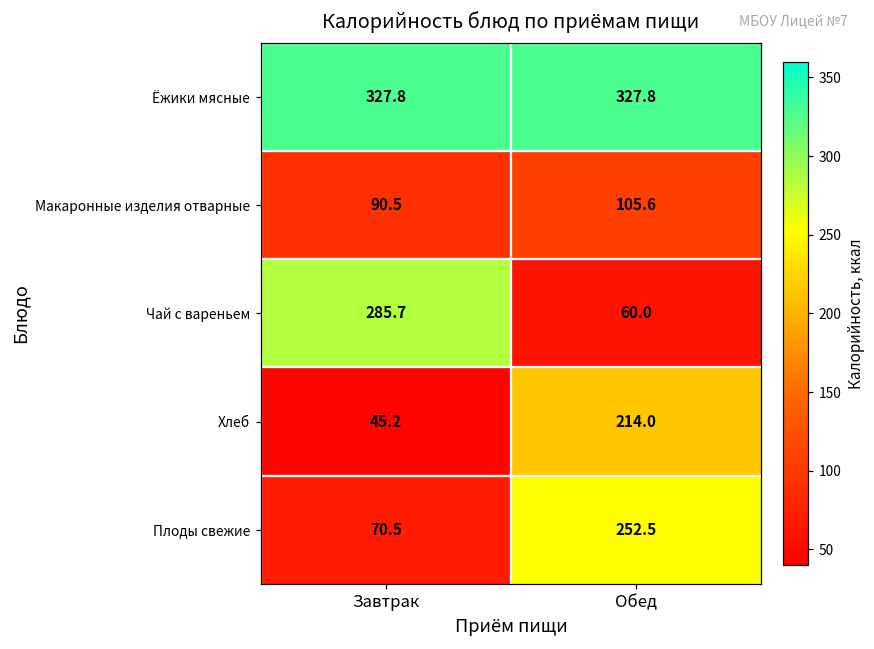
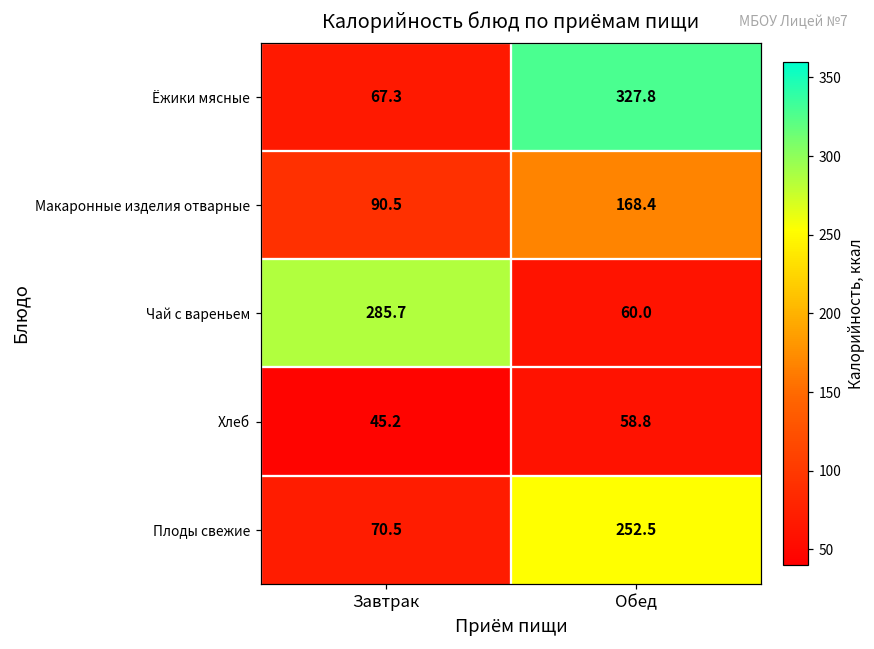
Ёжики мясные, Завтрак: 327.8 -> 67.3
Макаронные изделия отварные, Обед: 105.6 -> 168.4
Хлеб, Обед: 214.0 -> 58.8
